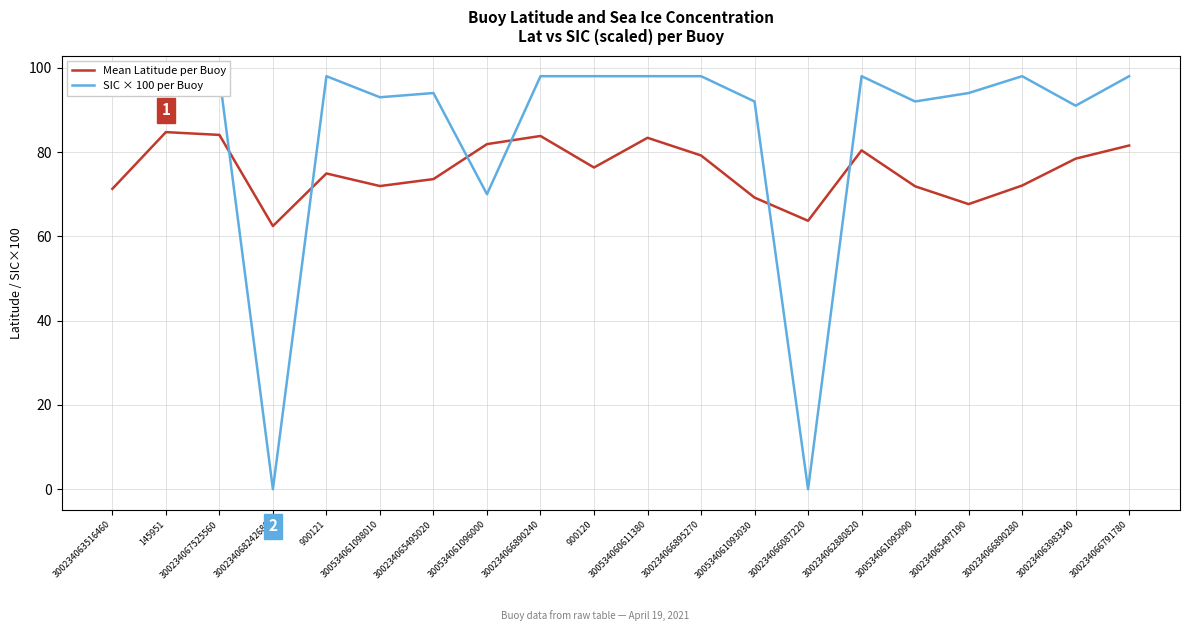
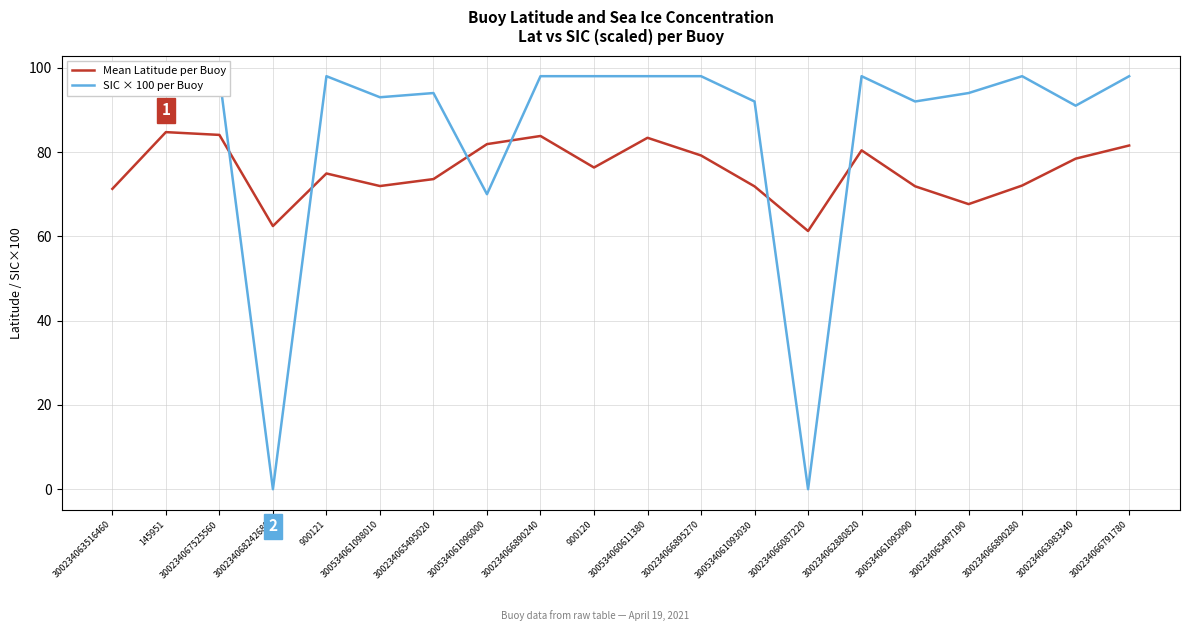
Mean Latitude per Buoy, 300534061093030: 69 -> 72
Mean Latitude per Buoy, 300234066087220: 64 -> 61
